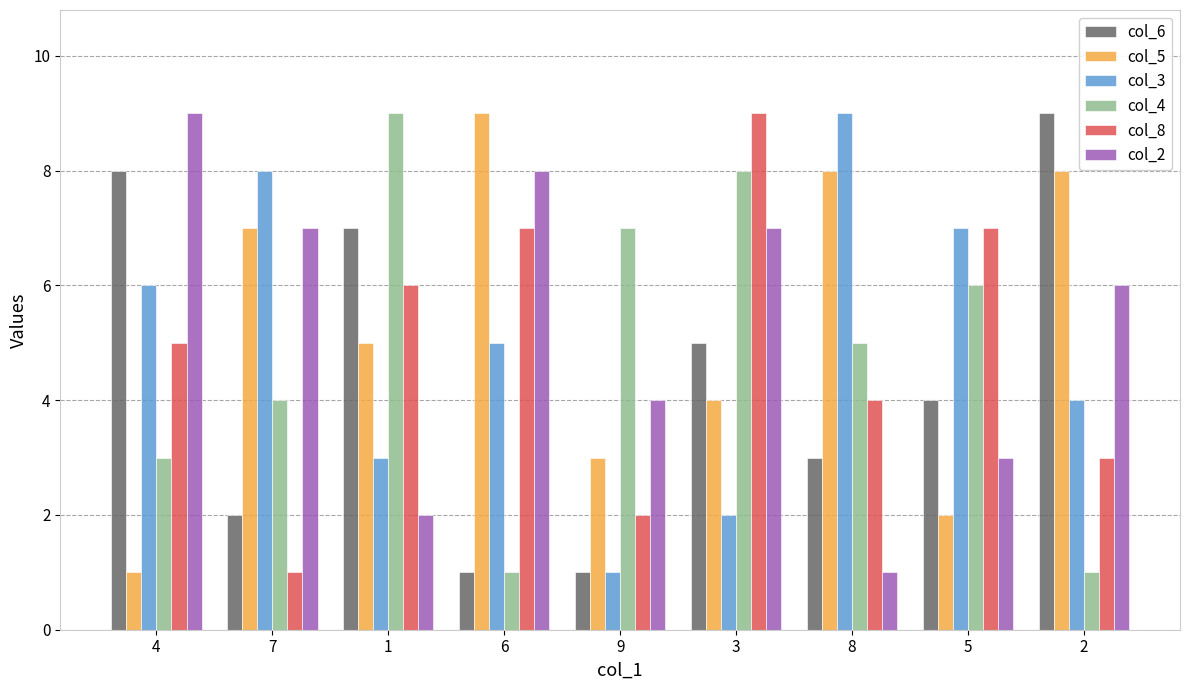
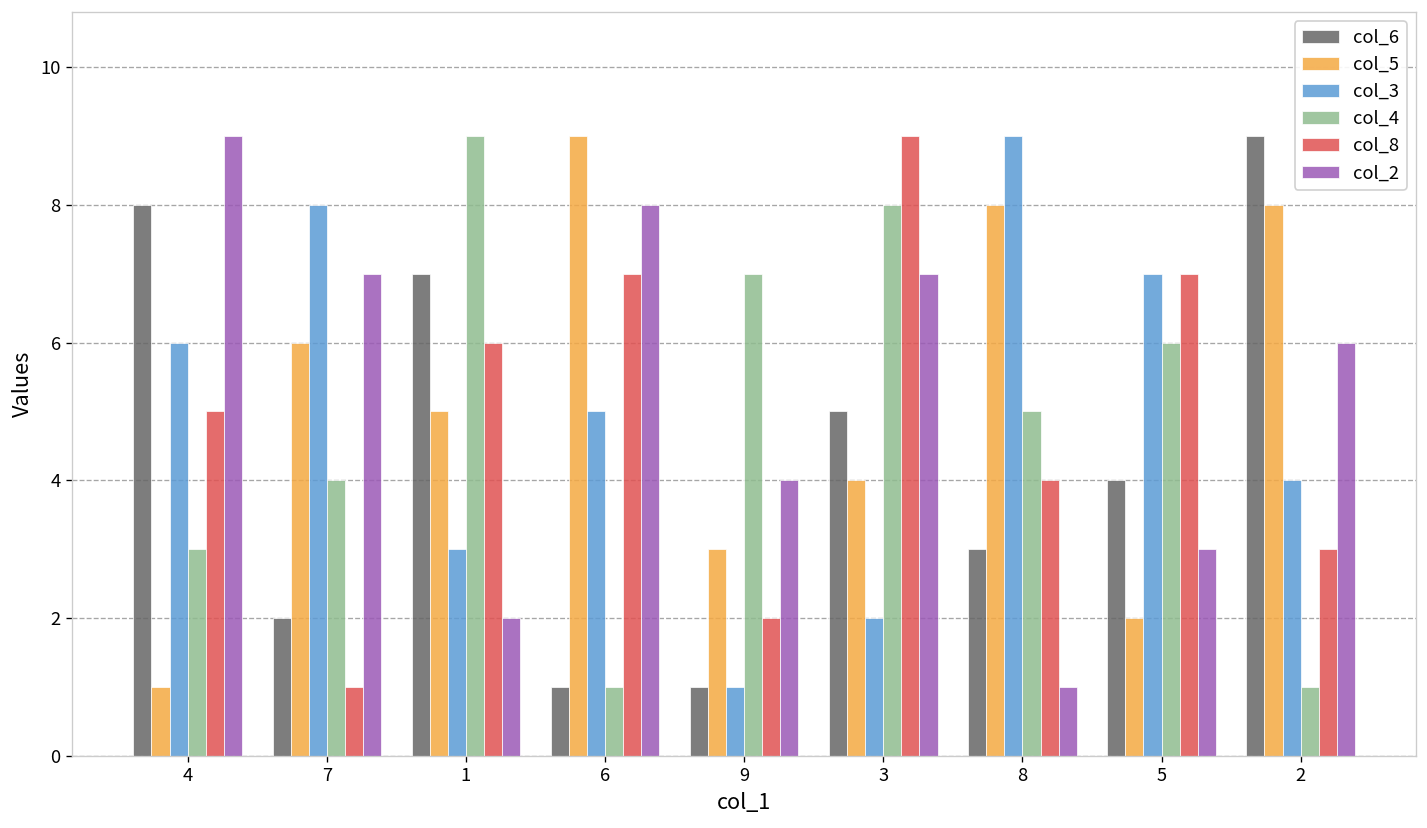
col_5, 7: 7 -> 6
